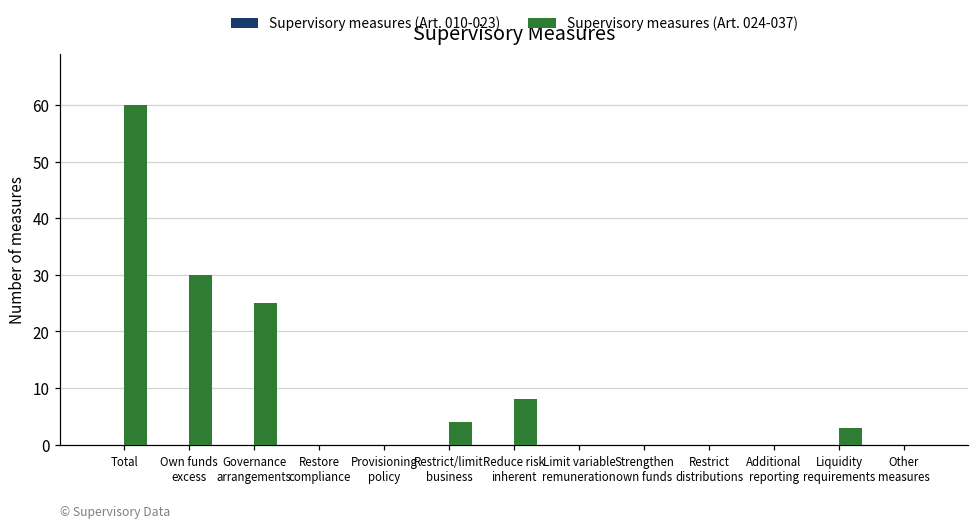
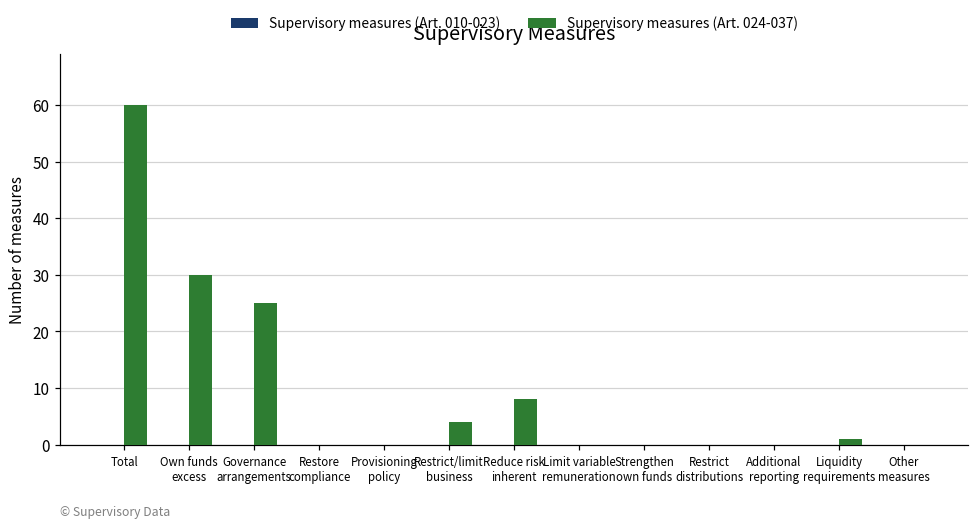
Supervisory measures (Art. 024-037), Liquidity requirements: 3 -> 1
